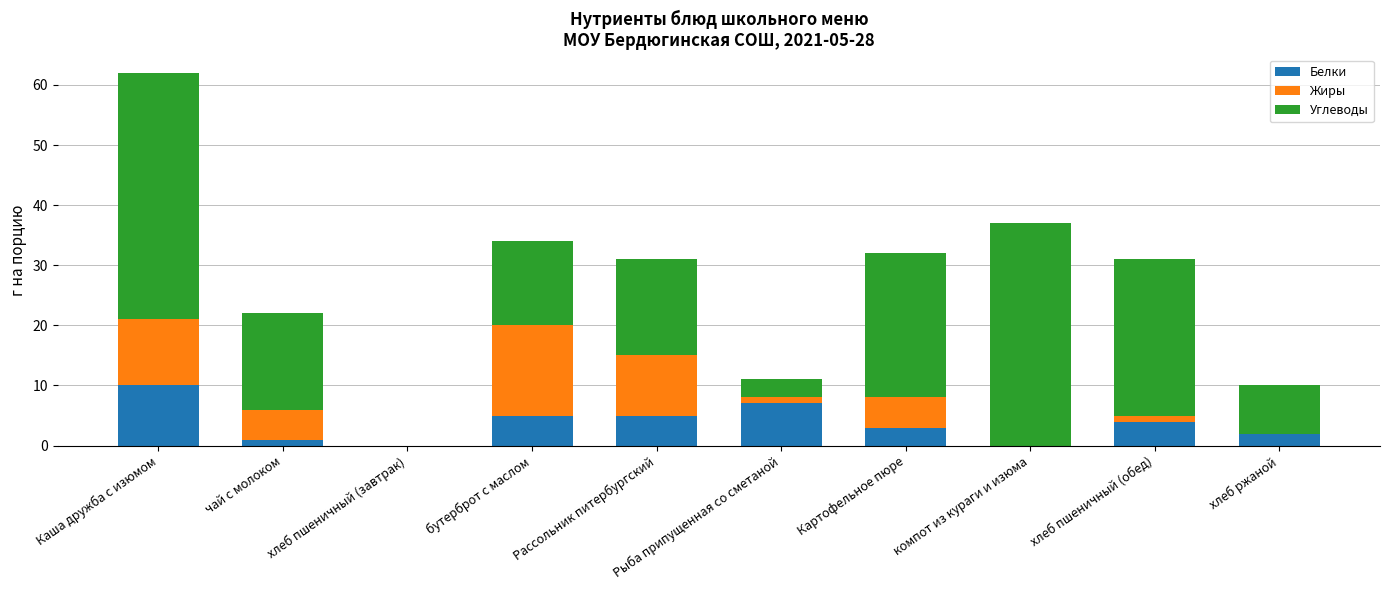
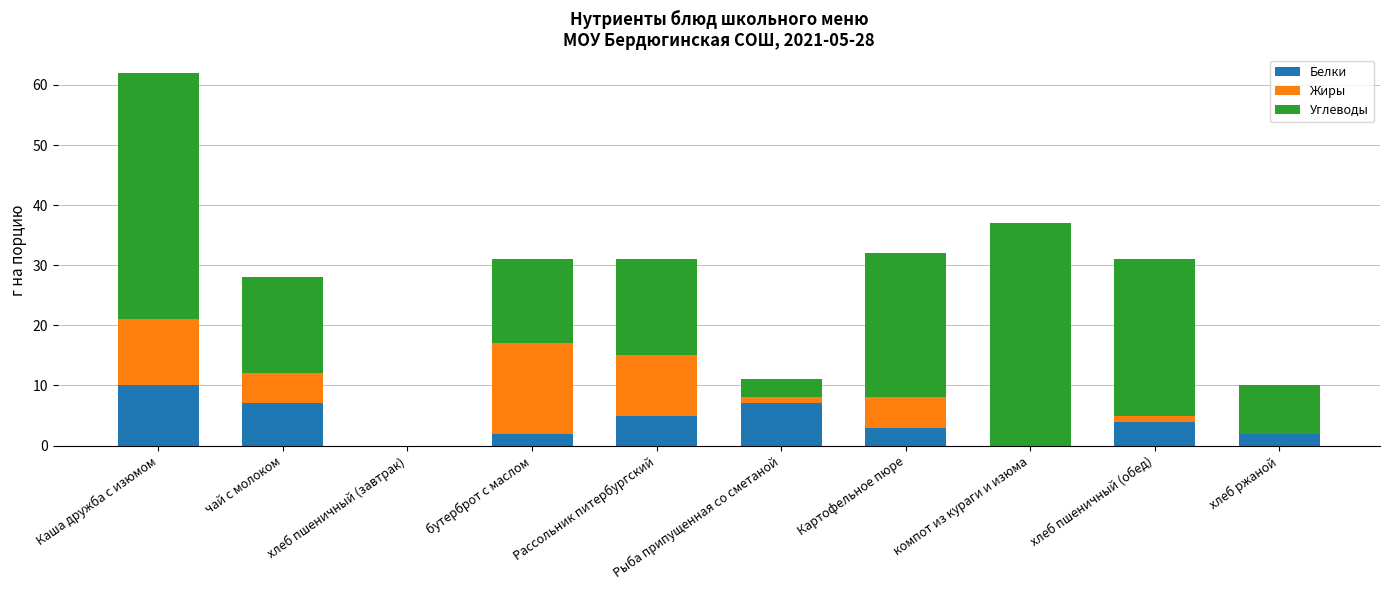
Белки, чай с молоком: 1 -> 7
Белки, бутерброт с маслом: 5 -> 2
